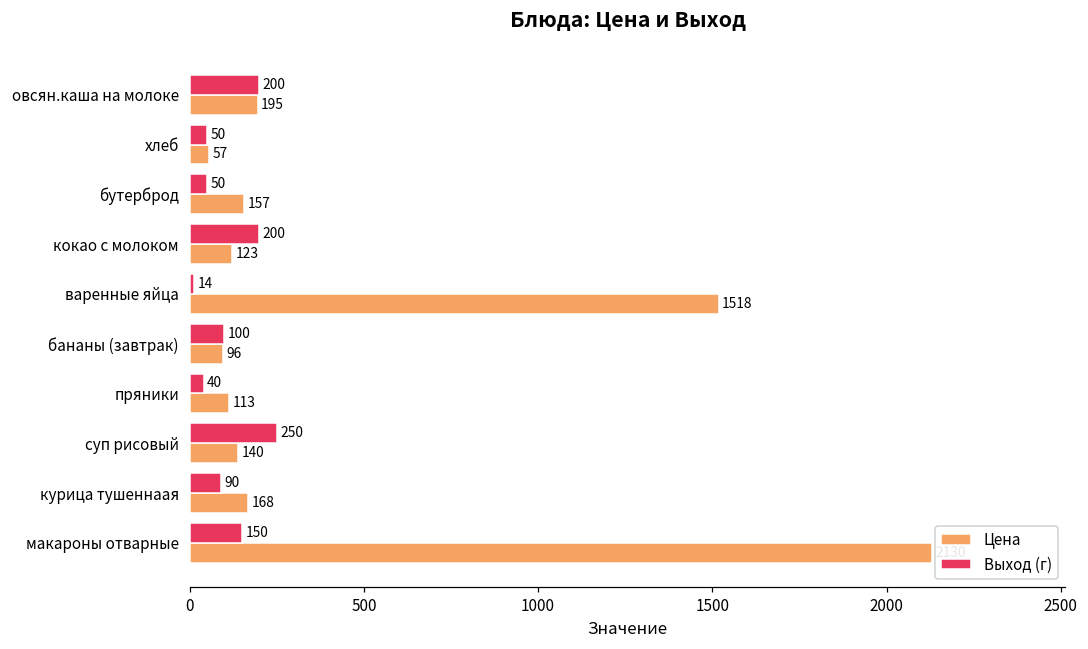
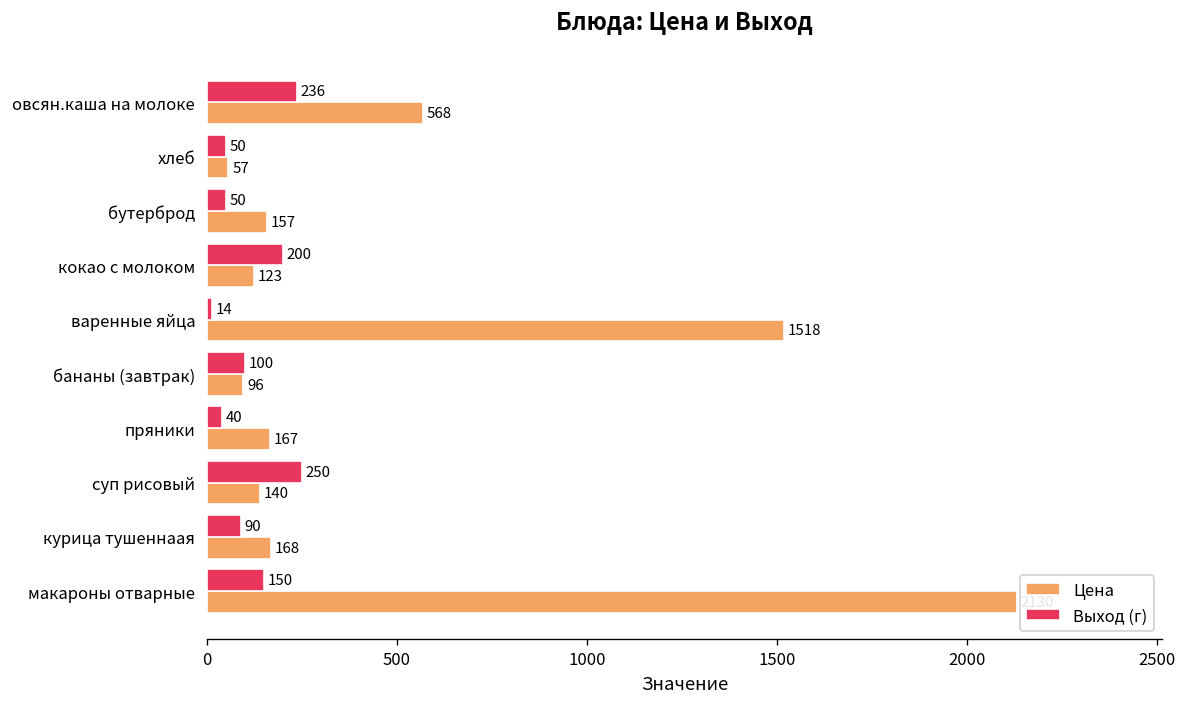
Выход (г), овсян.каша на молоке: 200 -> 236
Цена, овсян.каша на молоке: 195 -> 568
Цена, пряники: 113 -> 167
